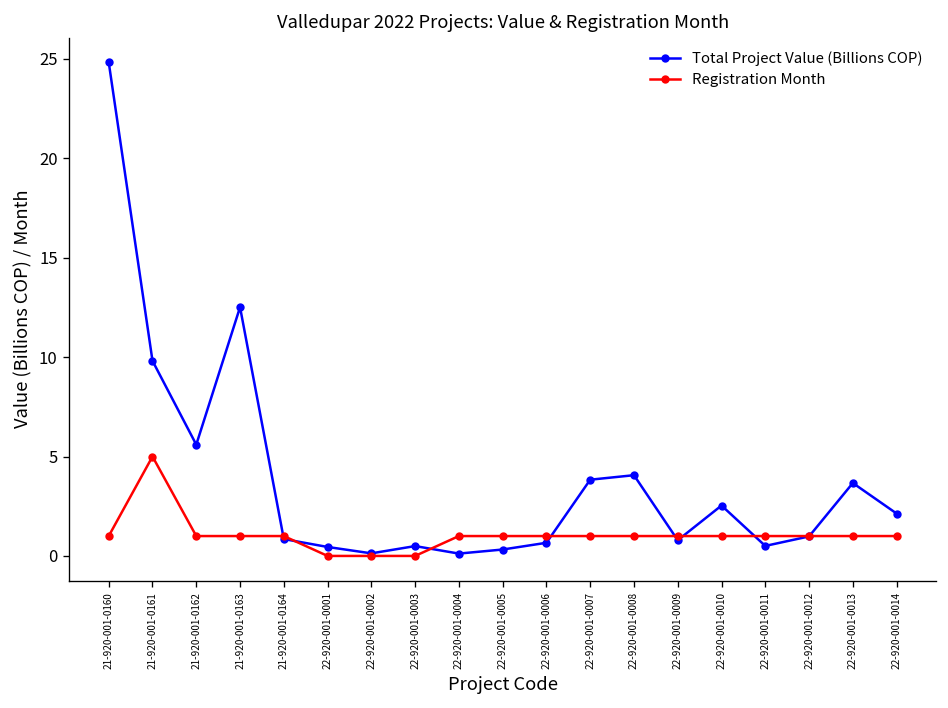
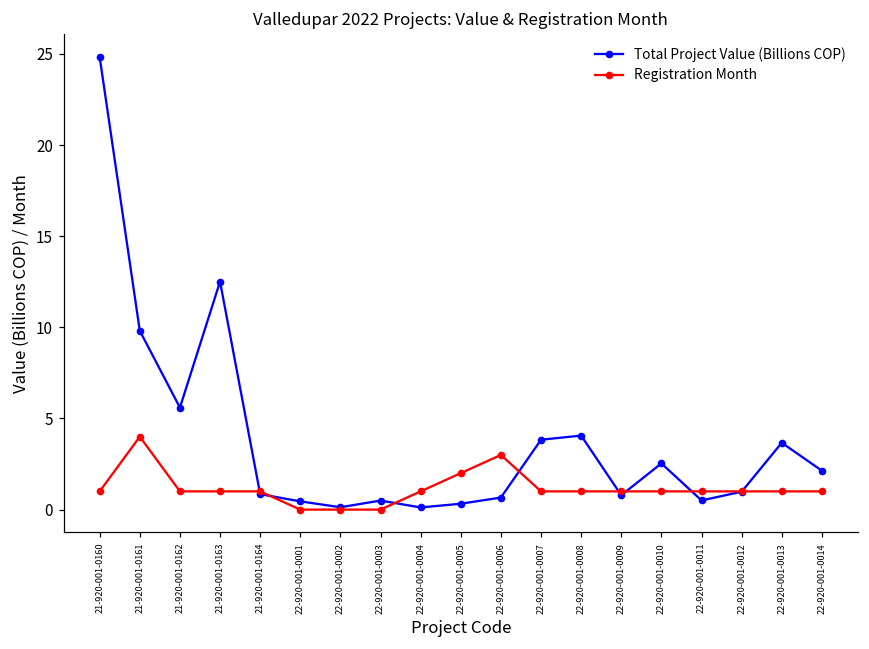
Registration Month, 21-920-001-0161: 5 -> 4
Registration Month, 22-920-001-0005: 1 -> 2
Registration Month, 22-920-001-0006: 1 -> 3
